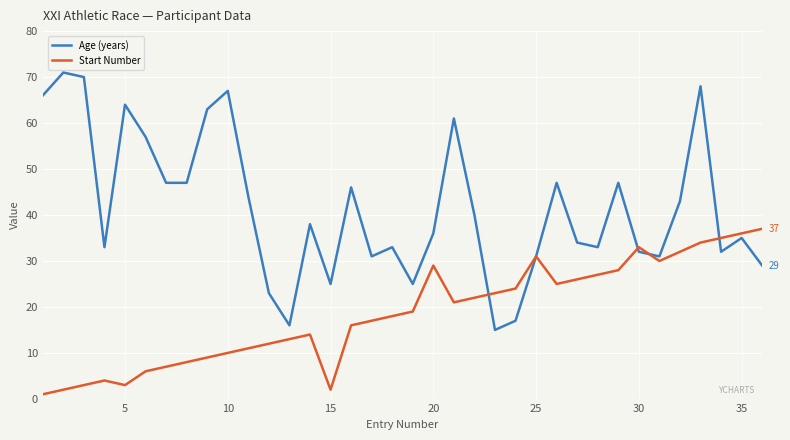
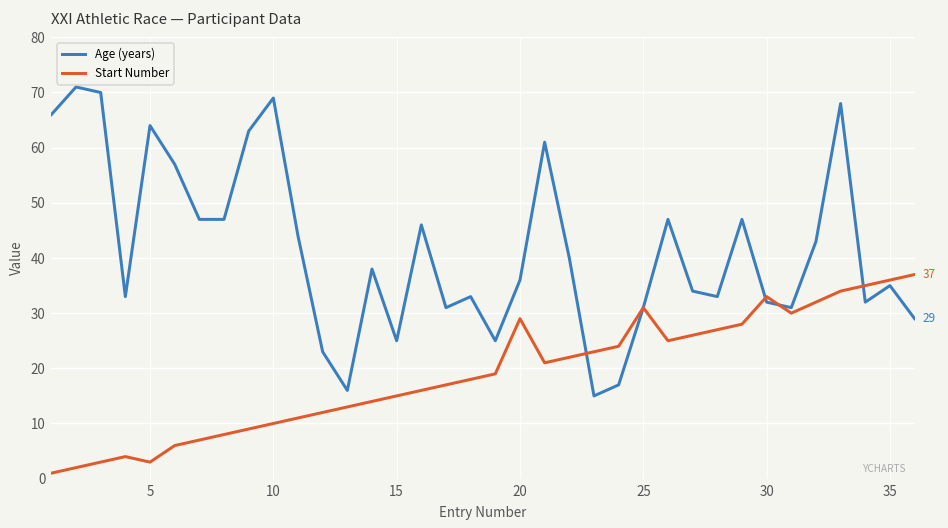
Age (years), 10: 67 -> 69
Start Number, 15: 2 -> 15
